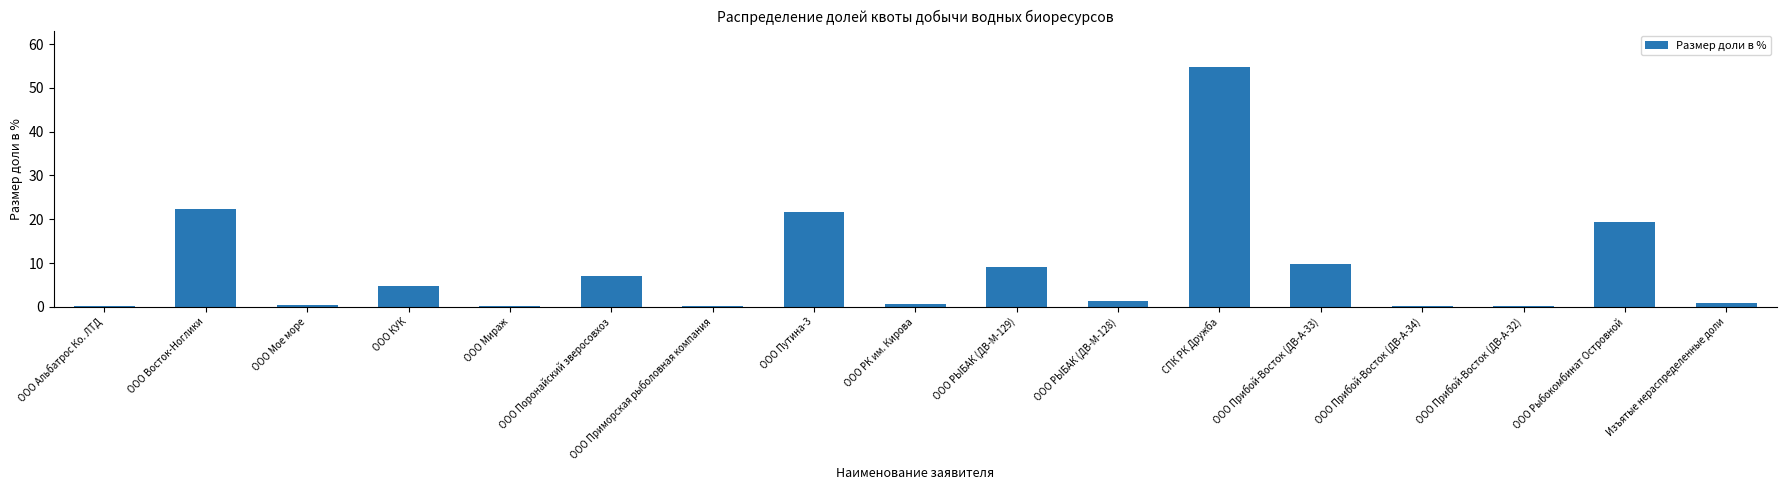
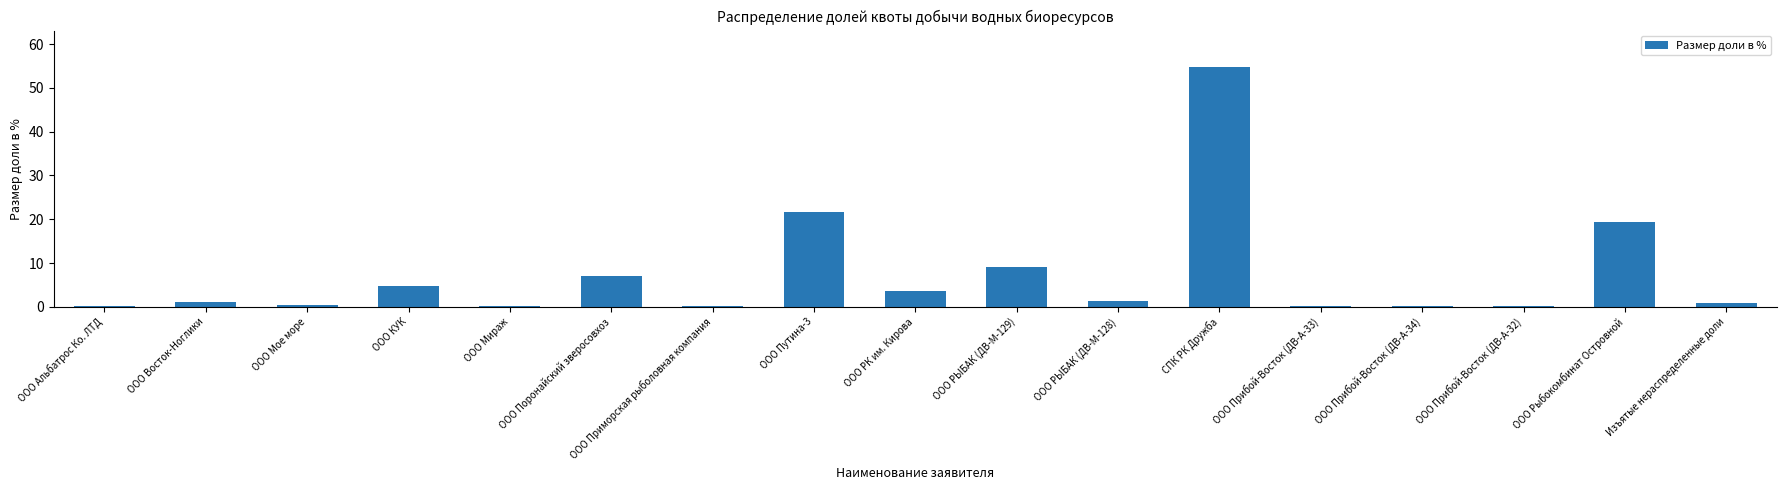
ООО Восток-Ноглики: 22 -> 1
ООО РК им. Кирова: 1 -> 4
ООО Прибой-Восток (ДВ-А-33): 10 -> 0
